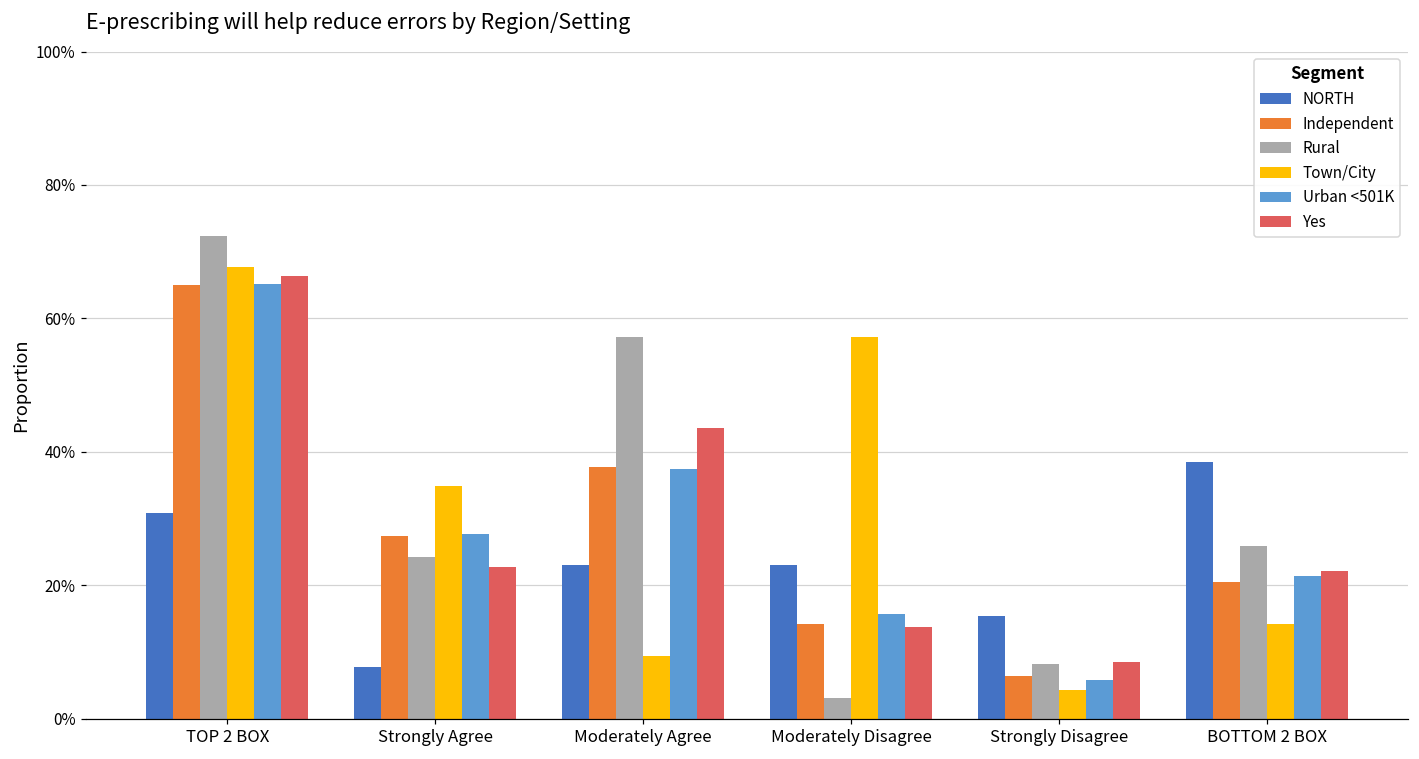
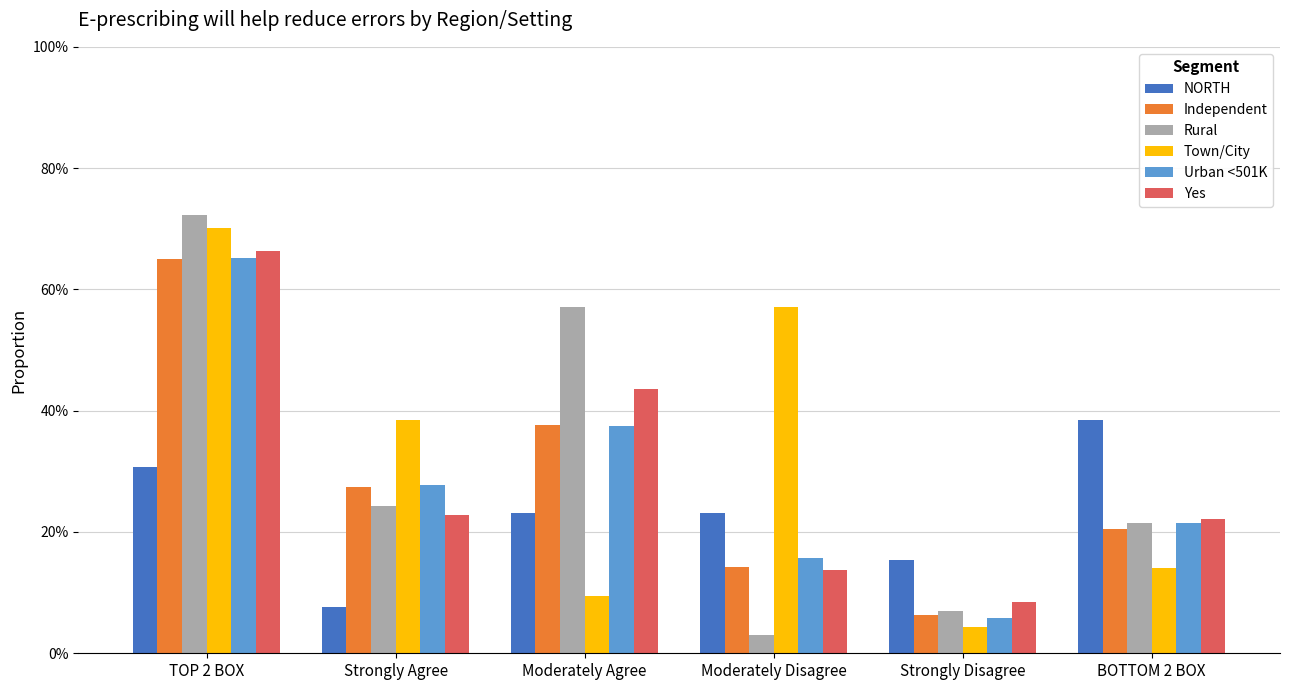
Town/City, TOP 2 BOX: 68% -> 70%
Town/City, Strongly Agree: 35% -> 38%
Rural, Strongly Disagree: 8% -> 7%
Rural, BOTTOM 2 BOX: 26% -> 22%
